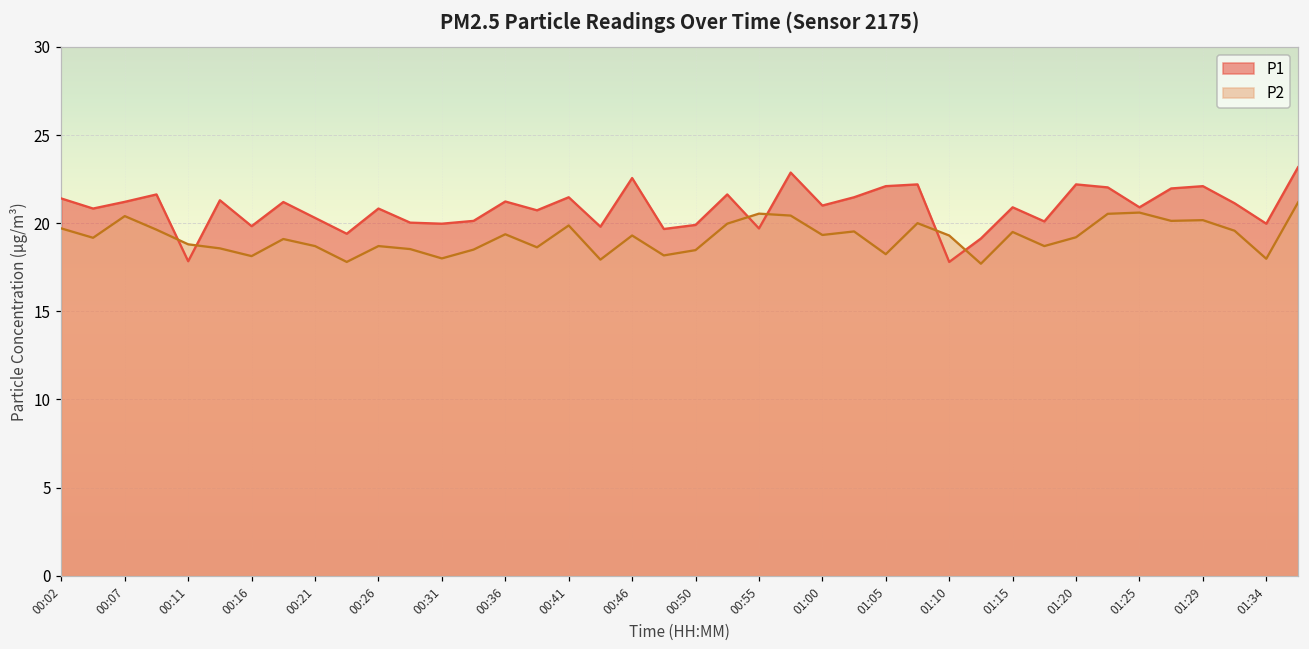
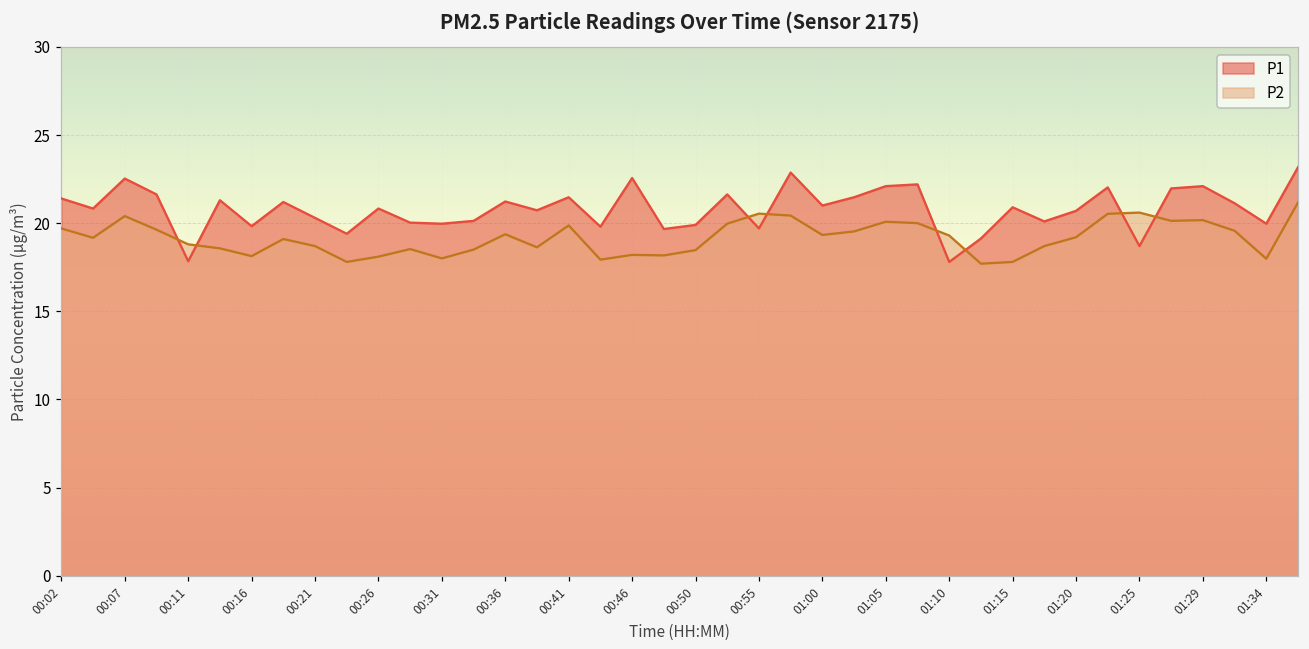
P1, 00:07: 21.2 -> 22.5
P2, 00:26: 18.7 -> 18.1
P2, 00:46: 19.3 -> 18.2
P2, 01:05: 18.2 -> 20.1
P2, 01:15: 19.5 -> 17.8
P1, 01:20: 22.2 -> 20.7
P1, 01:25: 20.9 -> 18.7
